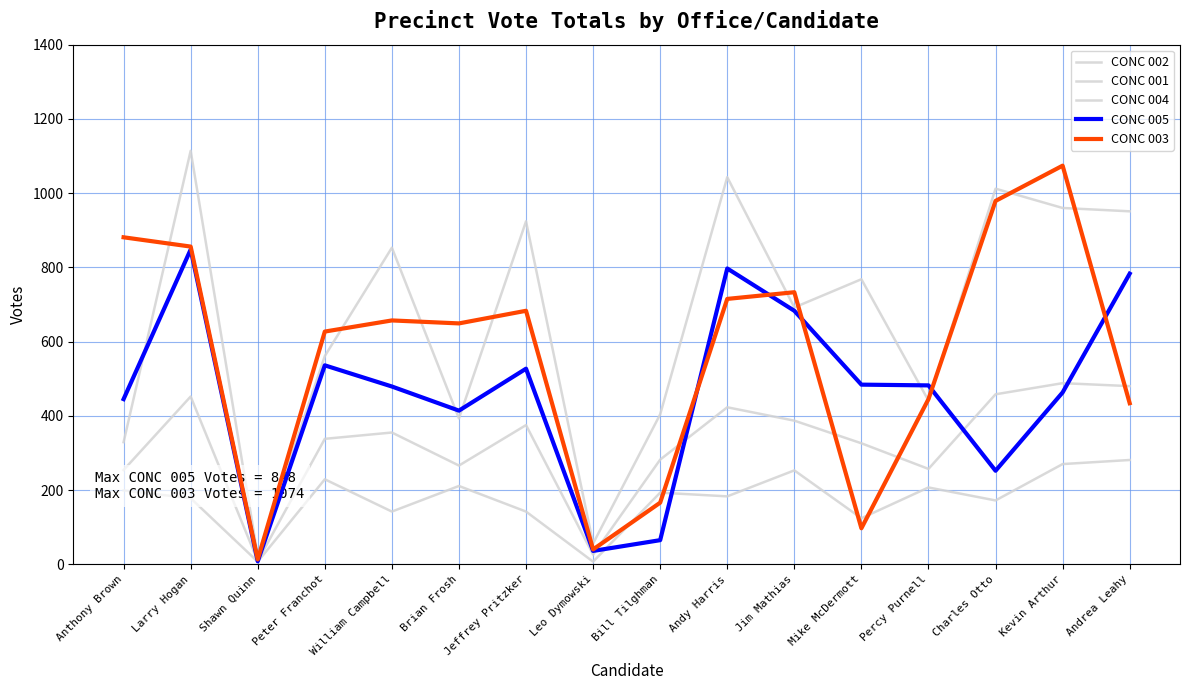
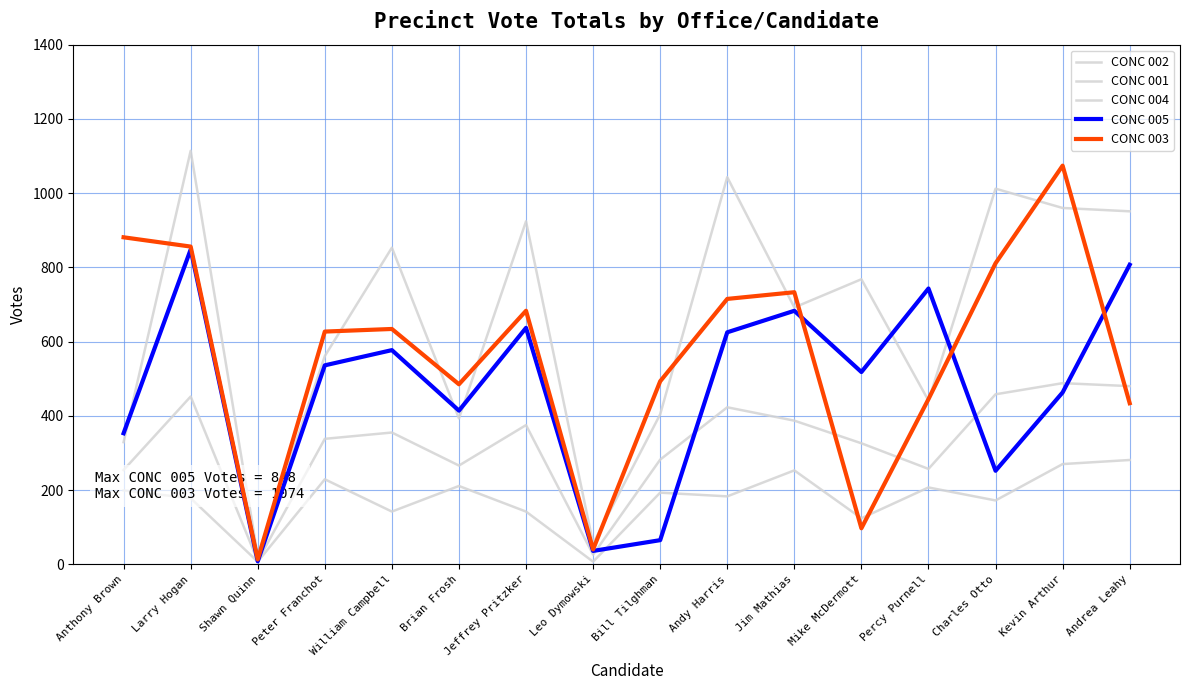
CONC 005, Anthony Brown: 450 -> 350
CONC 005, William Campbell: 480 -> 580
CONC 003, William Campbell: 660 -> 630
CONC 003, Brian Frosh: 650 -> 490
CONC 005, Jeffrey Pritzker: 530 -> 640
CONC 003, Bill Tilghman: 170 -> 490
CONC 005, Andy Harris: 800 -> 630
CONC 005, Mike McDermott: 480 -> 520
CONC 005, Percy Purnell: 480 -> 740
CONC 003, Charles Otto: 980 -> 810
CONC 005, Andrea Leahy: 780 -> 810
